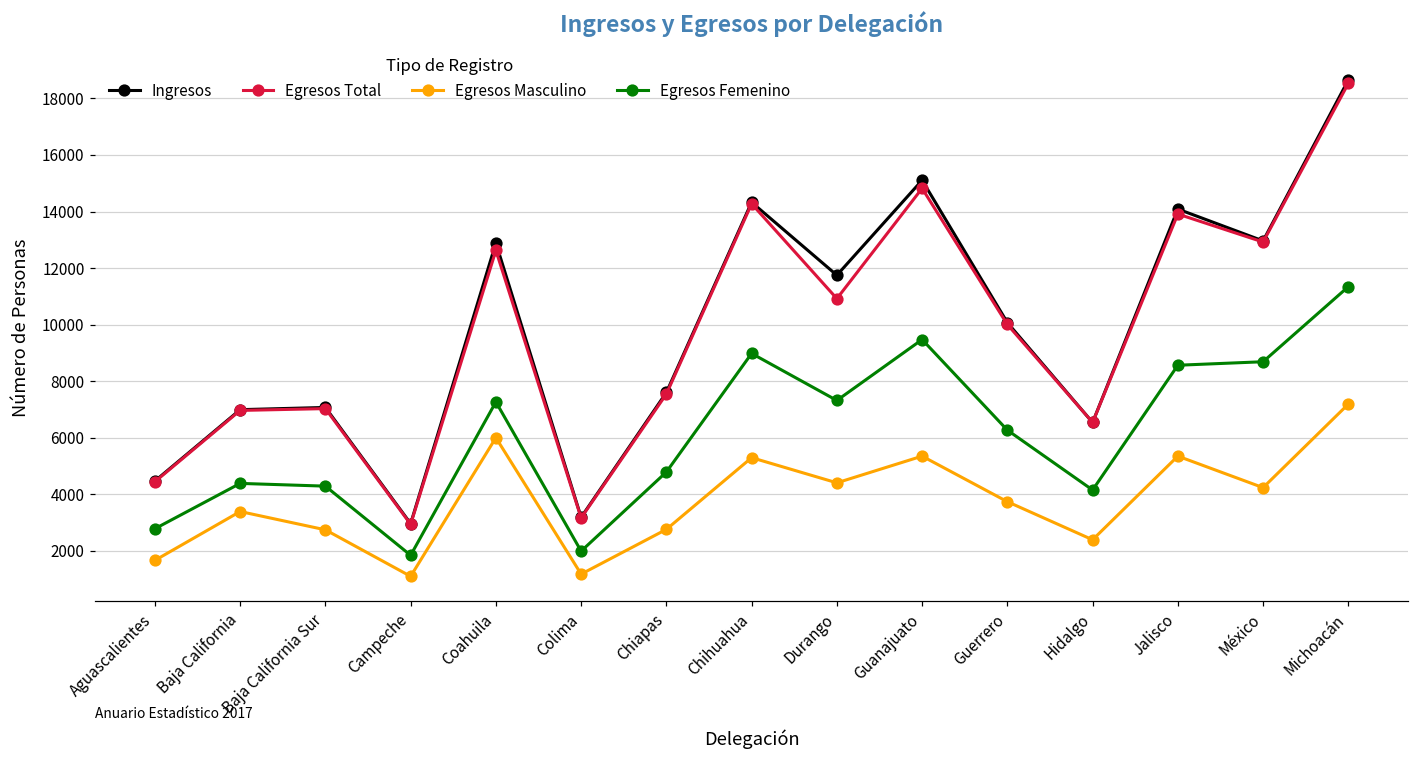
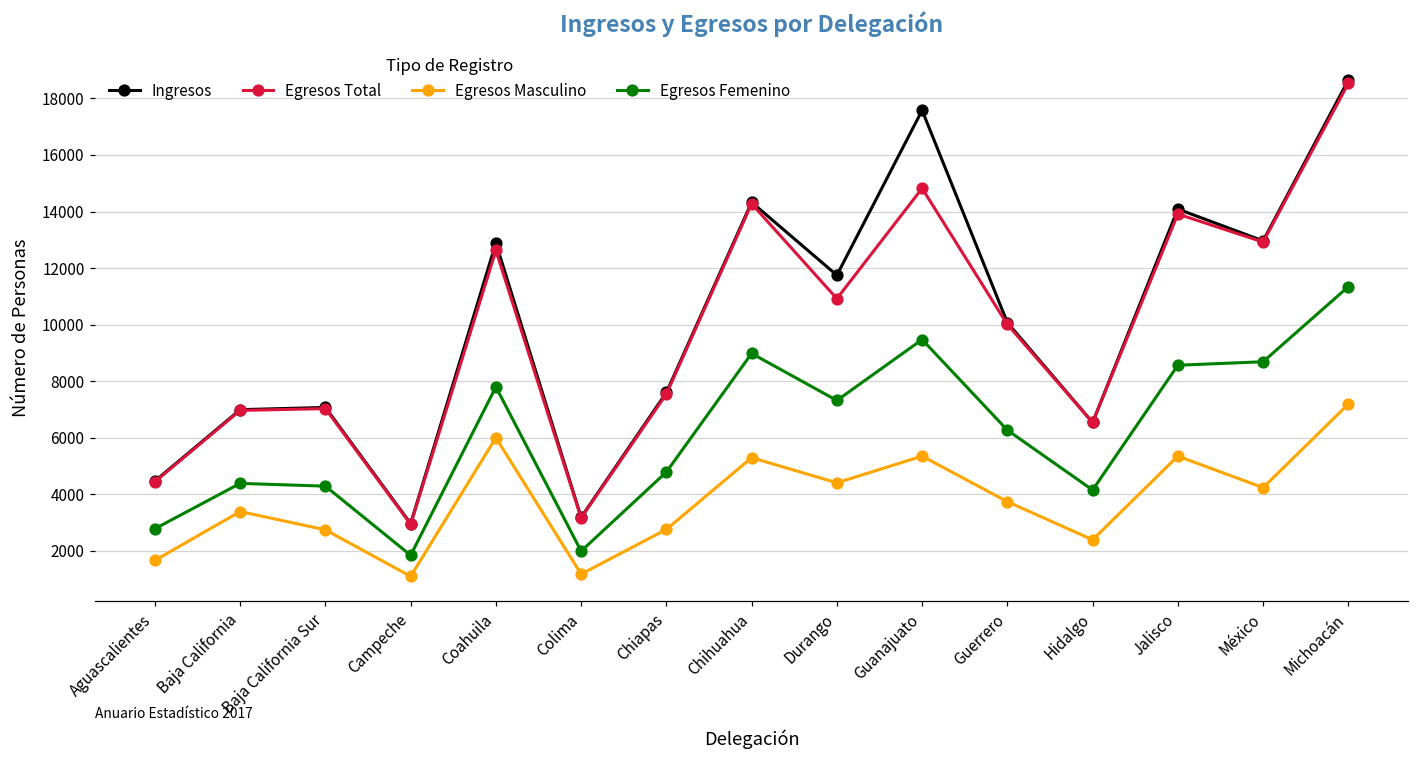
Egresos Femenino, Coahuila: 7300 -> 7800
Ingresos, Guanajuato: 15100 -> 17600
